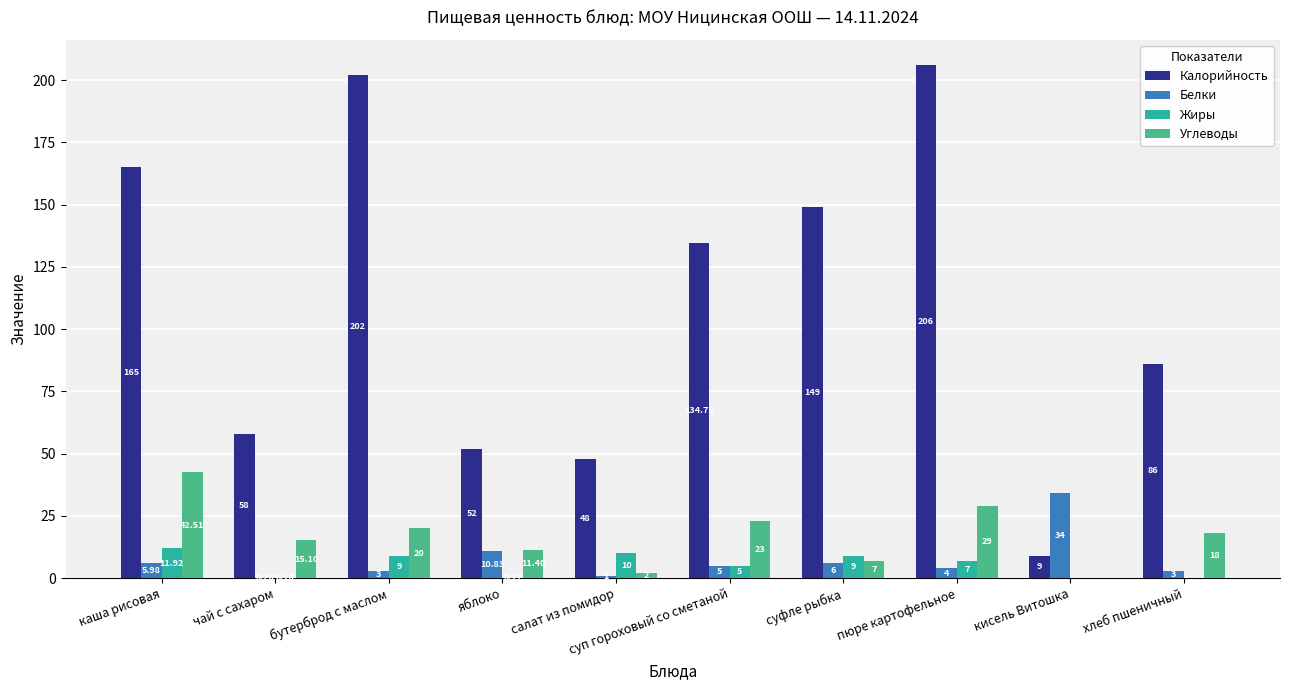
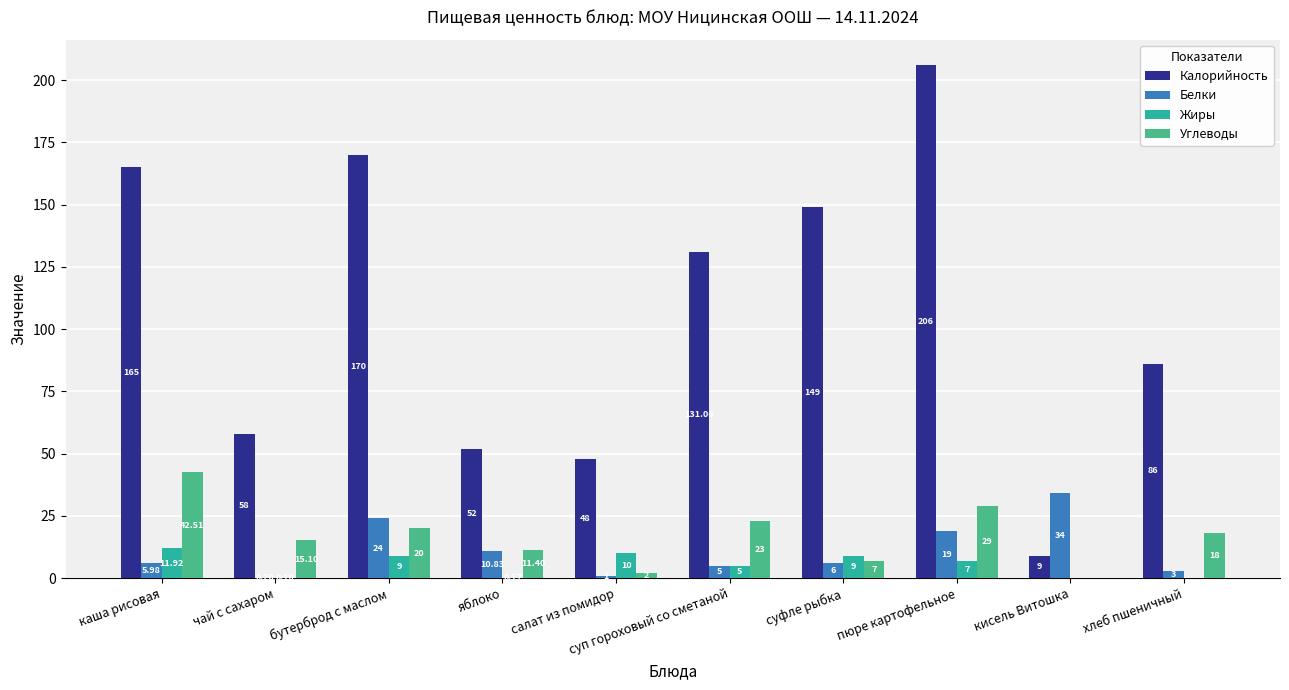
Калорийность, бутерброд с маслом: 202 -> 170
Белки, бутерброд с маслом: 3 -> 24
Калорийность, суп гороховый со сметаной: 134.75 -> 131.06
Белки, пюре картофельное: 4 -> 19
